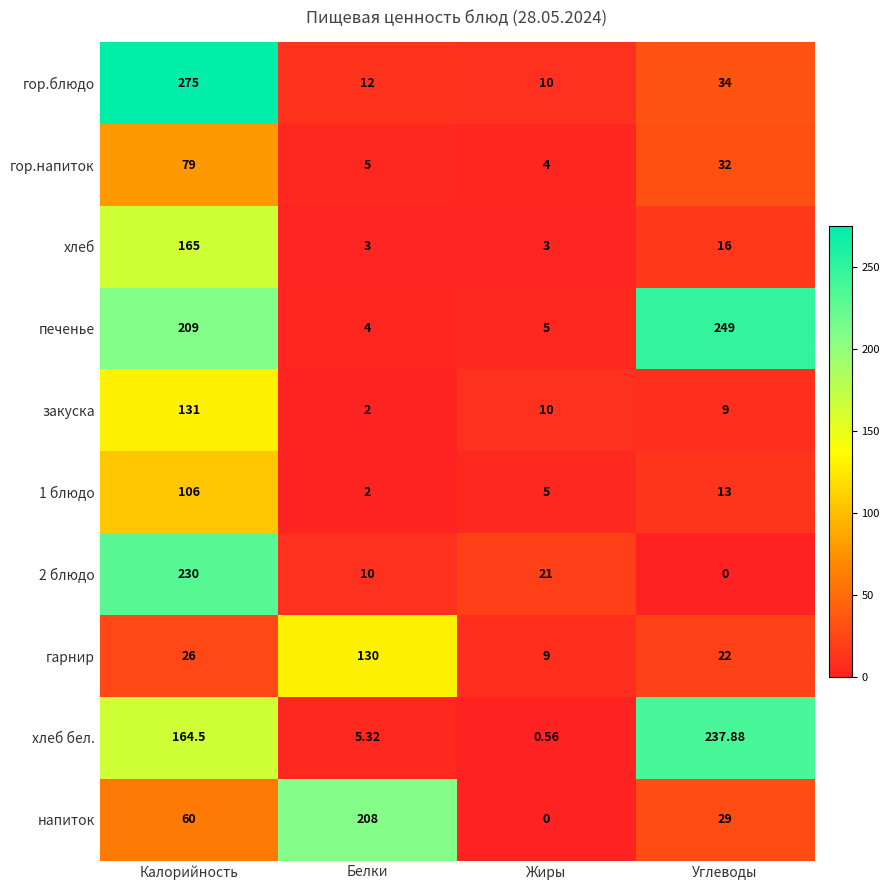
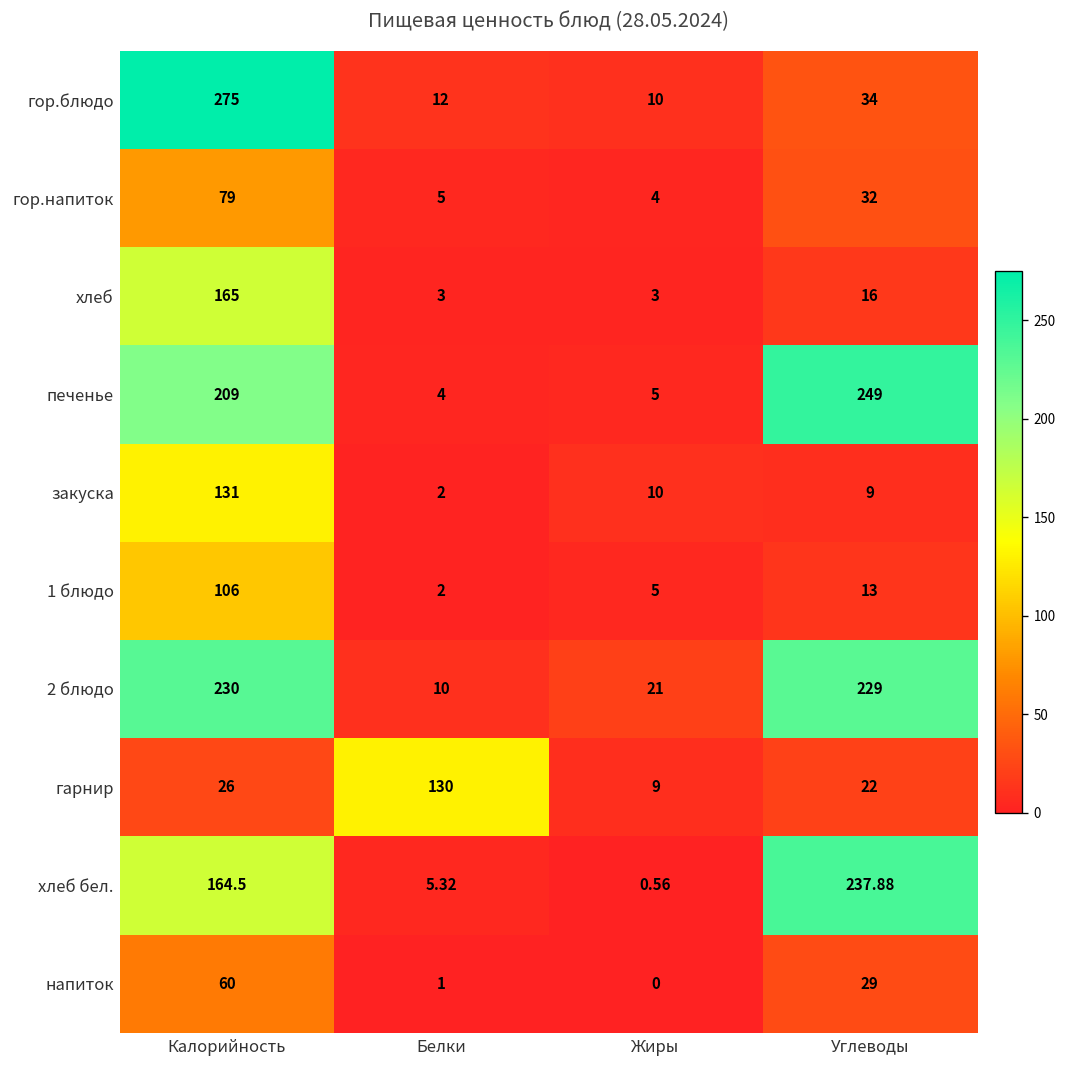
2 блюдо, Углеводы: 0 -> 229
напиток, Белки: 208 -> 1
